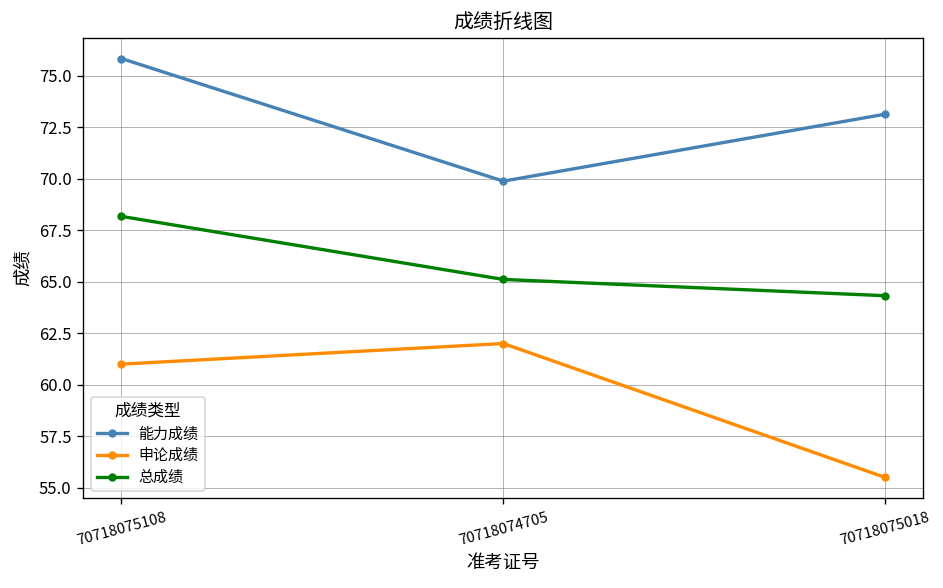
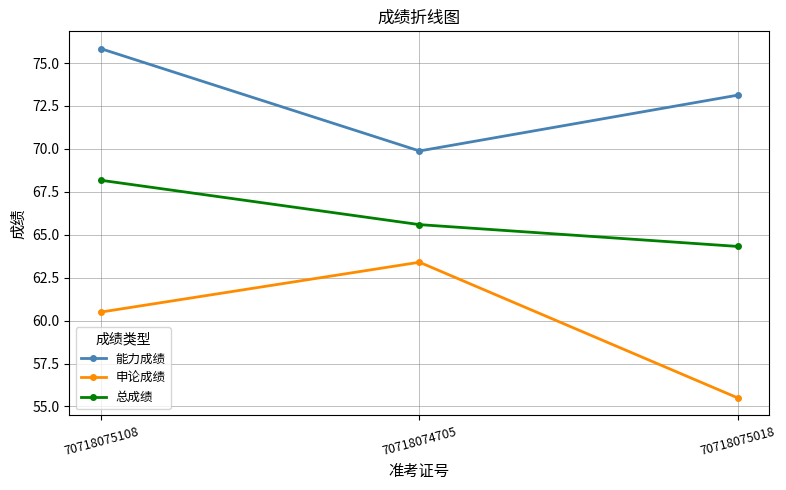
申论成绩, 70718075108: 61.0 -> 60.5
申论成绩, 70718074705: 62.0 -> 63.4
总成绩, 70718074705: 65.1 -> 65.6
